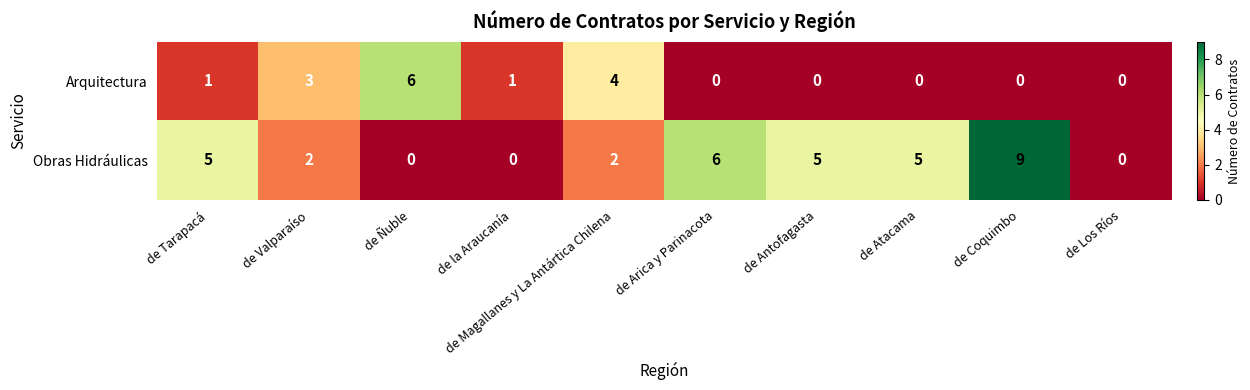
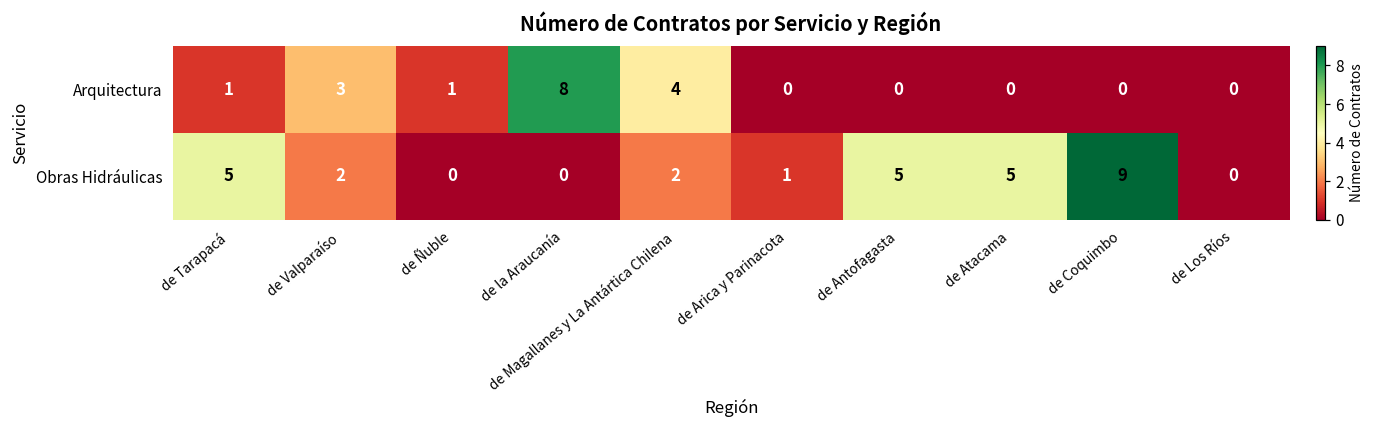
Arquitectura, de Ñuble: 6 -> 1
Arquitectura, de la Araucanía: 1 -> 8
Obras Hidráulicas, de Arica y Parinacota: 6 -> 1
